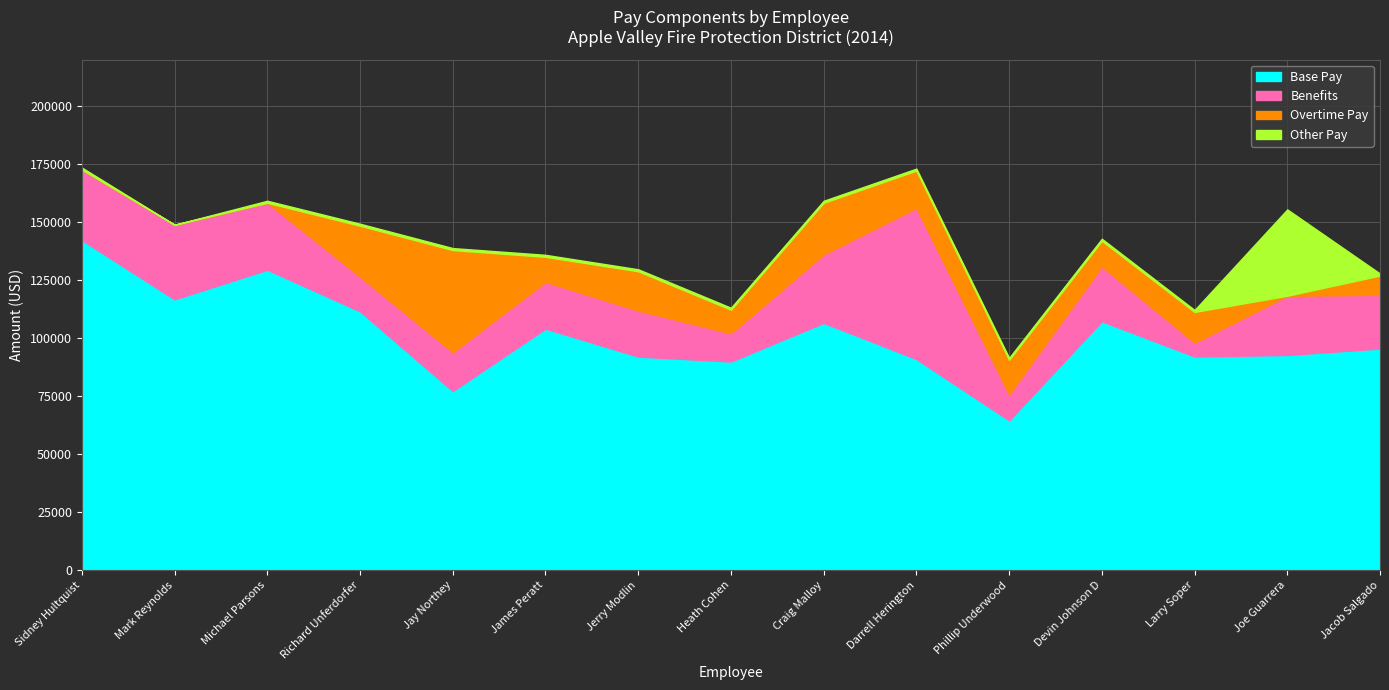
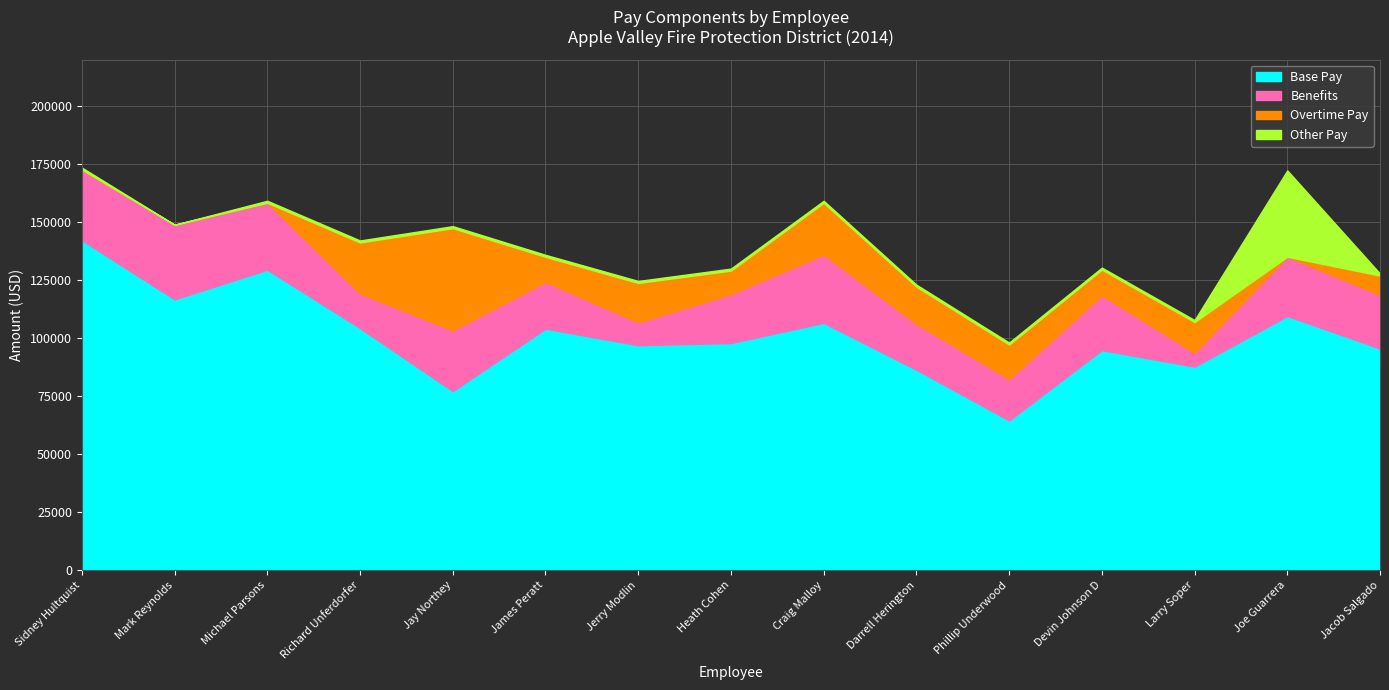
Base Pay, Richard Unferdorfer: 112000 -> 104000
Benefits, Jay Northey: 17000 -> 26000
Base Pay, Jerry Modlin: 92000 -> 97000
Benefits, Jerry Modlin: 20000 -> 10000
Base Pay, Heath Cohen: 90000 -> 98000
Benefits, Heath Cohen: 12000 -> 21000
Base Pay, Darrell Herington: 91000 -> 86000
Benefits, Darrell Herington: 65000 -> 20000
Benefits, Phillip Underwood: 11000 -> 18000
Base Pay, Devin Johnson D: 107000 -> 95000
Base Pay, Larry Soper: 92000 -> 88000
Base Pay, Joe Guarrera: 93000 -> 110000
